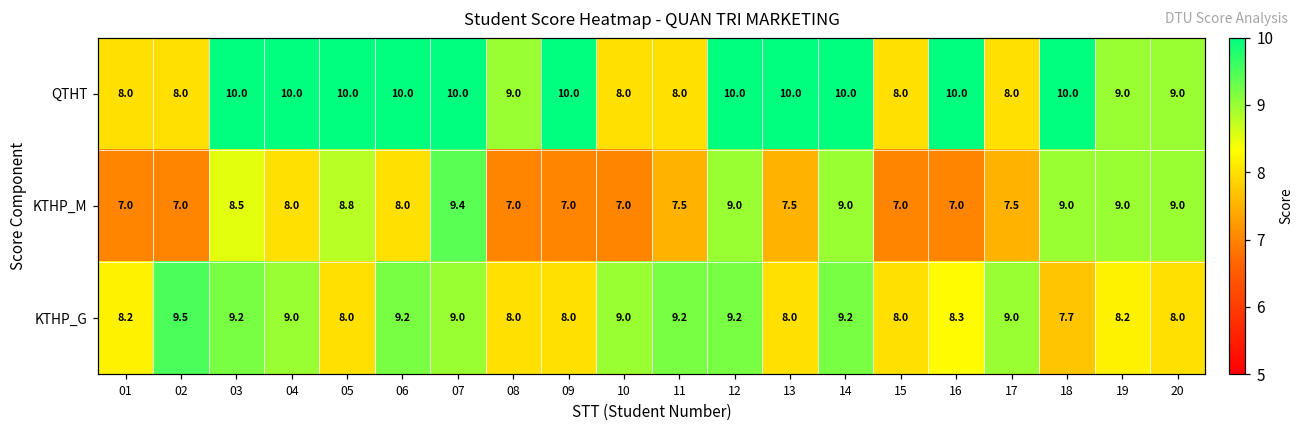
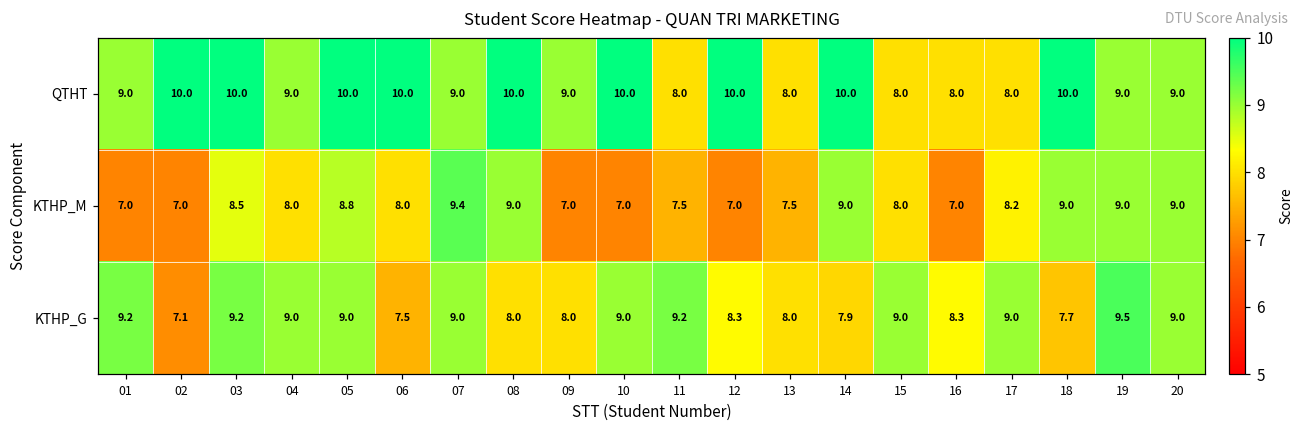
QTHT, 01: 8.0 -> 9.0
QTHT, 02: 8.0 -> 10.0
QTHT, 04: 10.0 -> 9.0
QTHT, 07: 10.0 -> 9.0
QTHT, 08: 9.0 -> 10.0
QTHT, 09: 10.0 -> 9.0
QTHT, 10: 8.0 -> 10.0
QTHT, 13: 10.0 -> 8.0
QTHT, 16: 10.0 -> 8.0
KTHP_M, 08: 7.0 -> 9.0
KTHP_M, 12: 9.0 -> 7.0
KTHP_M, 15: 7.0 -> 8.0
KTHP_M, 17: 7.5 -> 8.2
KTHP_G, 01: 8.2 -> 9.2
KTHP_G, 02: 9.5 -> 7.1
KTHP_G, 05: 8.0 -> 9.0
KTHP_G, 06: 9.2 -> 7.5
KTHP_G, 12: 9.2 -> 8.3
KTHP_G, 14: 9.2 -> 7.9
KTHP_G, 15: 8.0 -> 9.0
KTHP_G, 19: 8.2 -> 9.5
KTHP_G, 20: 8.0 -> 9.0
